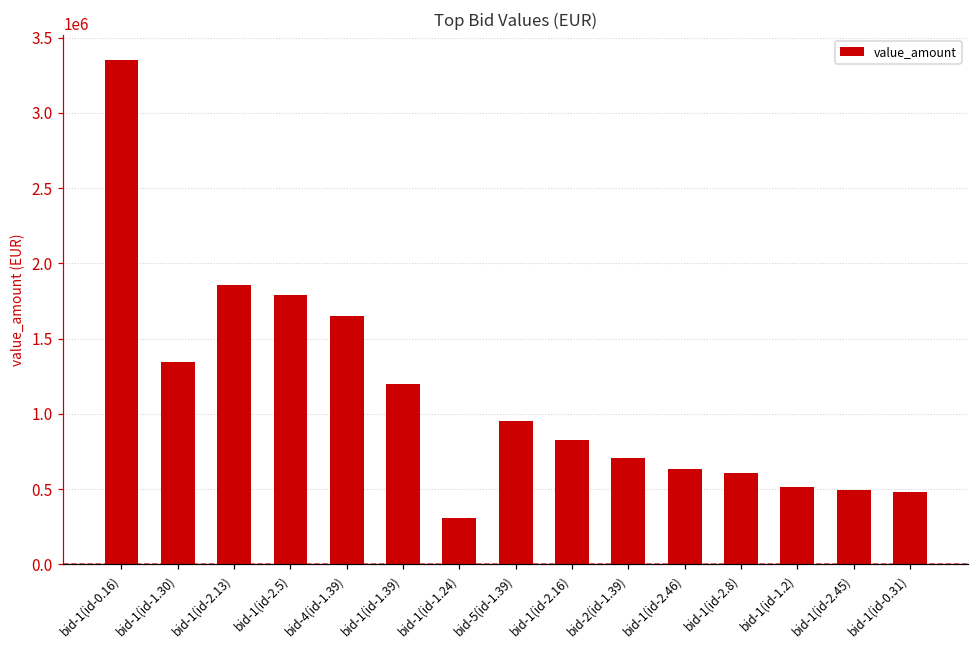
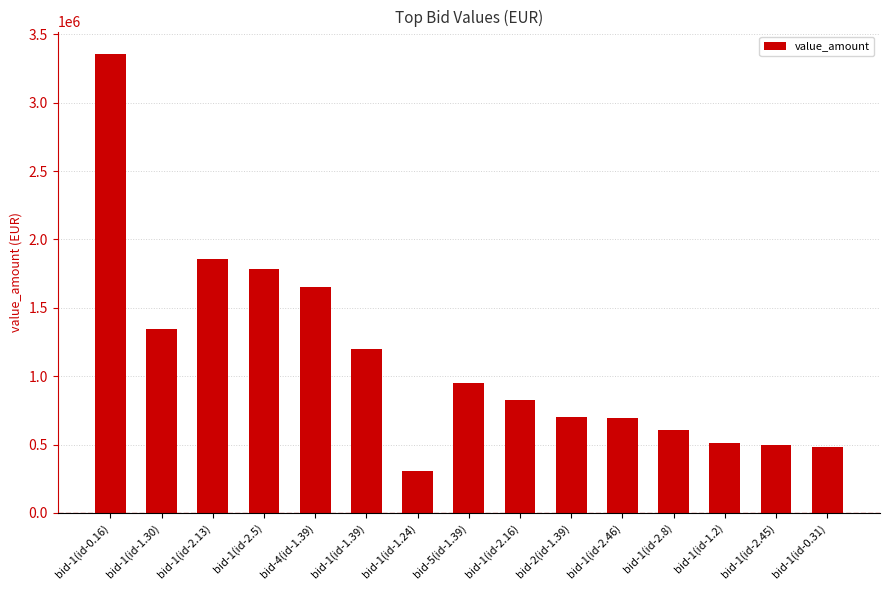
bid-1(id-2.46): 630000 -> 700000
